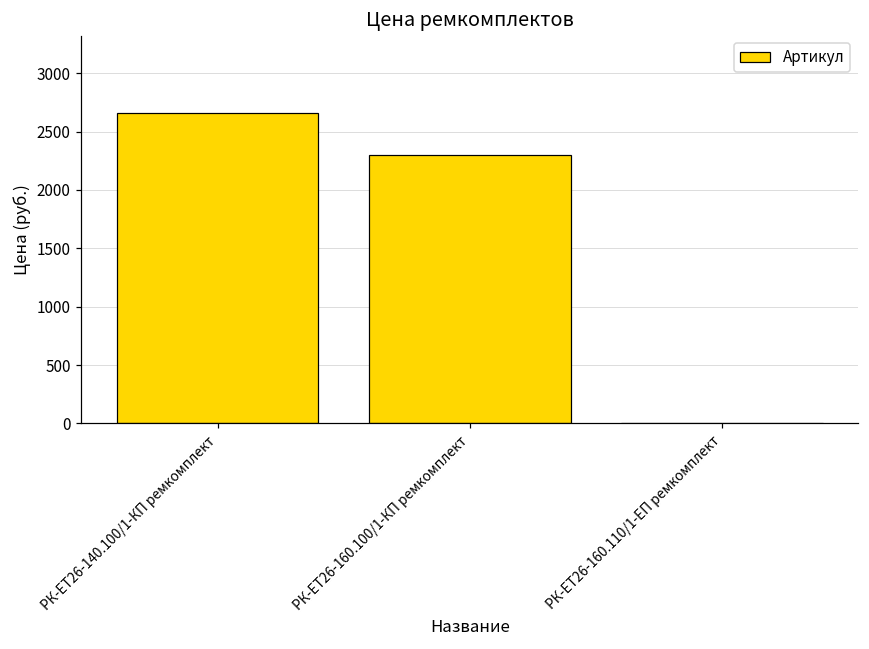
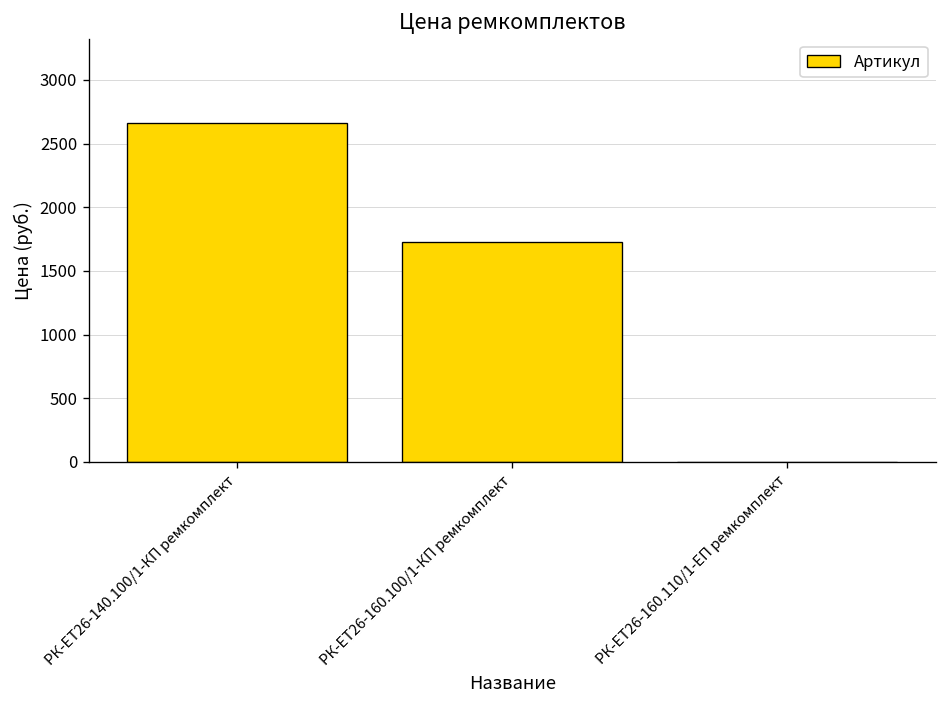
РК-ЕТ26-160.100/1-КП ремкомплект: 2300 -> 1720
